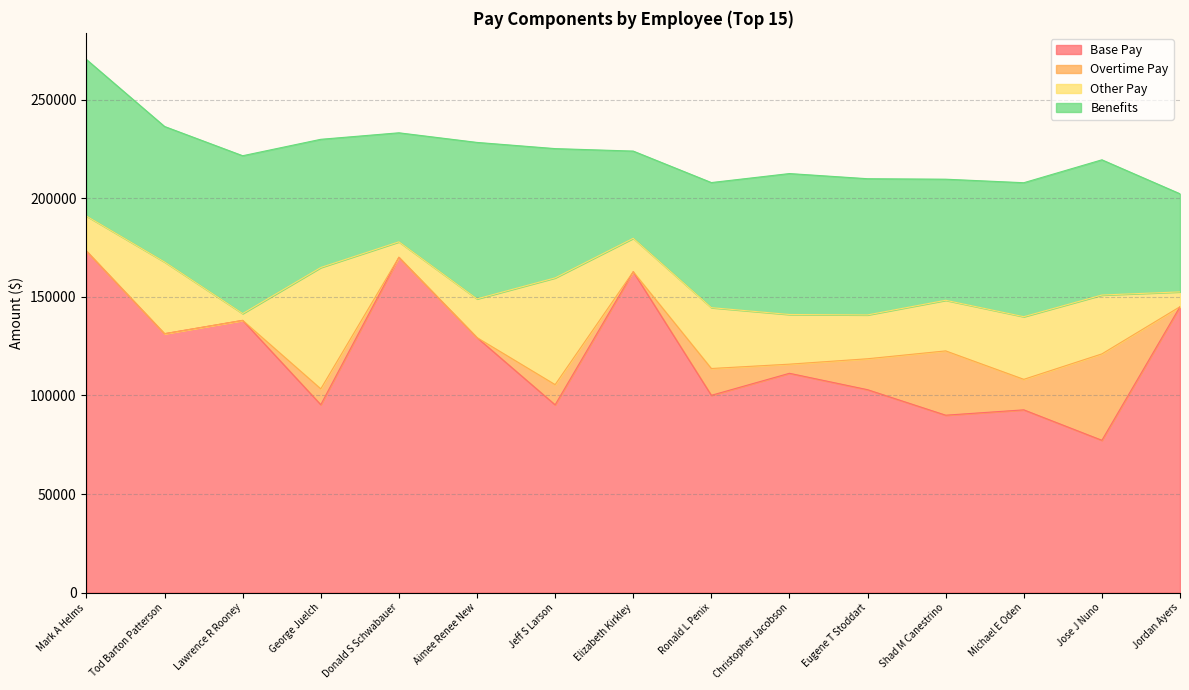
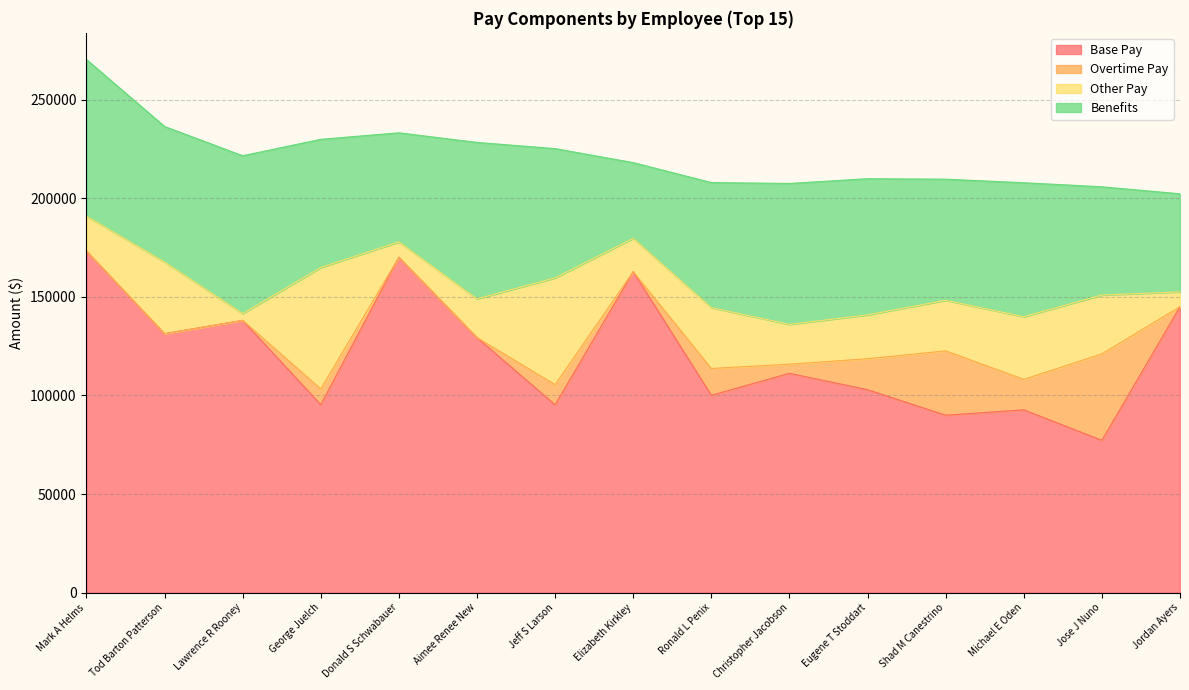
Benefits, Elizabeth Kirkley: 44000 -> 38000
Other Pay, Christopher Jacobson: 25000 -> 20000
Benefits, Jose J Nuno: 69000 -> 55000
